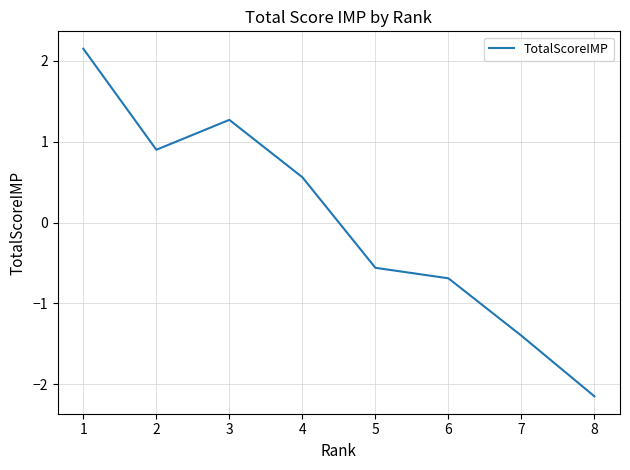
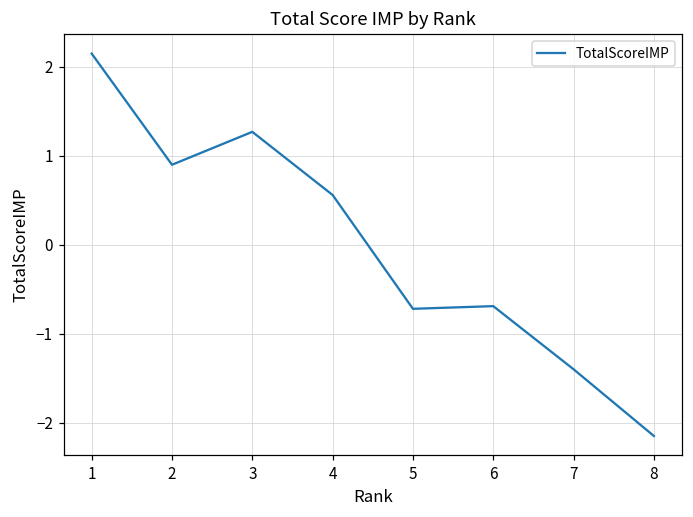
5: -0.6 -> -0.7
